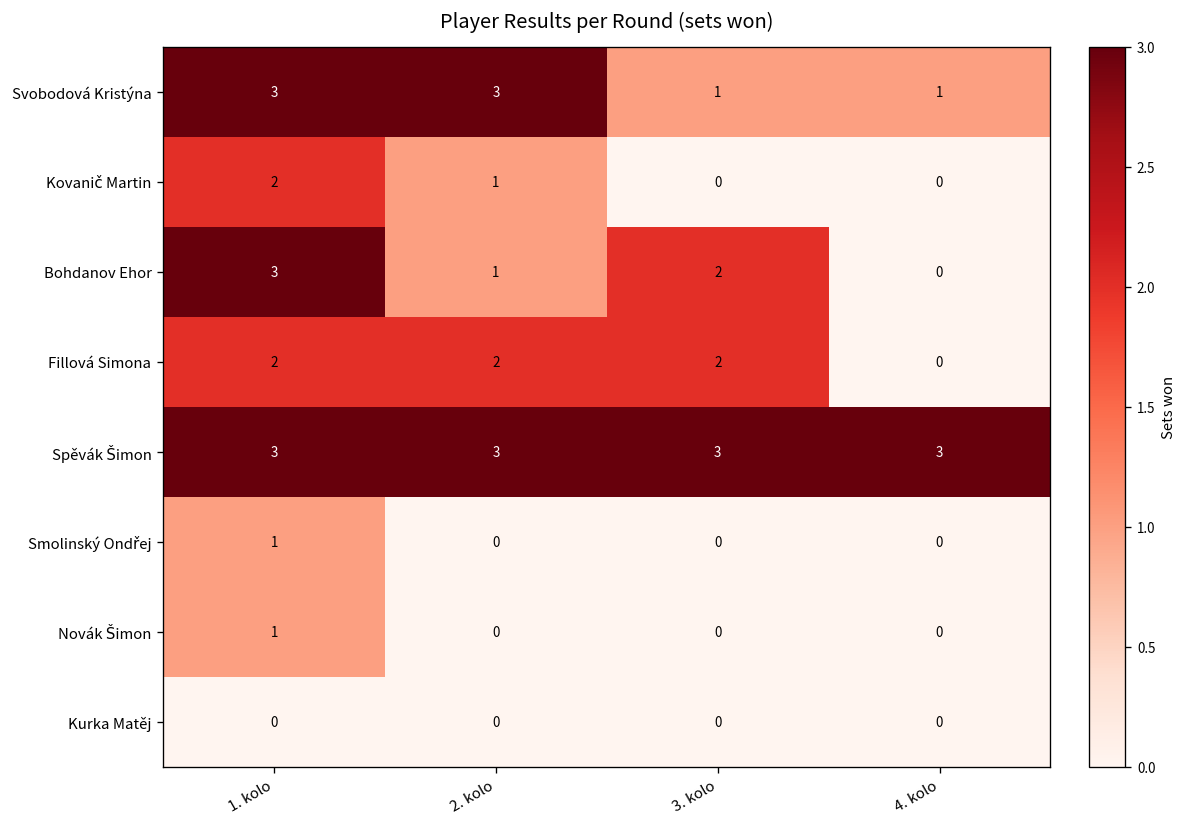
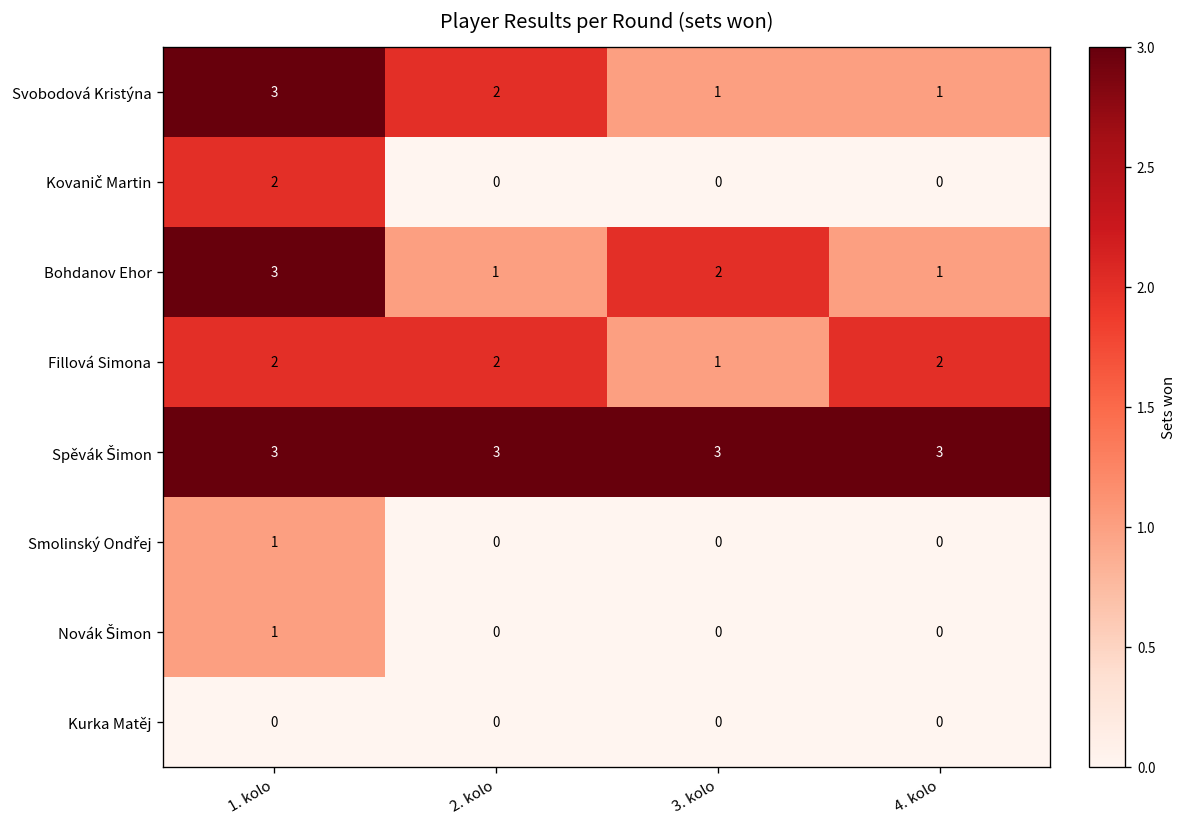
Svobodová Kristýna, 2. kolo: 3 -> 2
Kovanič Martin, 2. kolo: 1 -> 0
Bohdanov Ehor, 4. kolo: 0 -> 1
Fillová Simona, 3. kolo: 2 -> 1
Fillová Simona, 4. kolo: 0 -> 2
